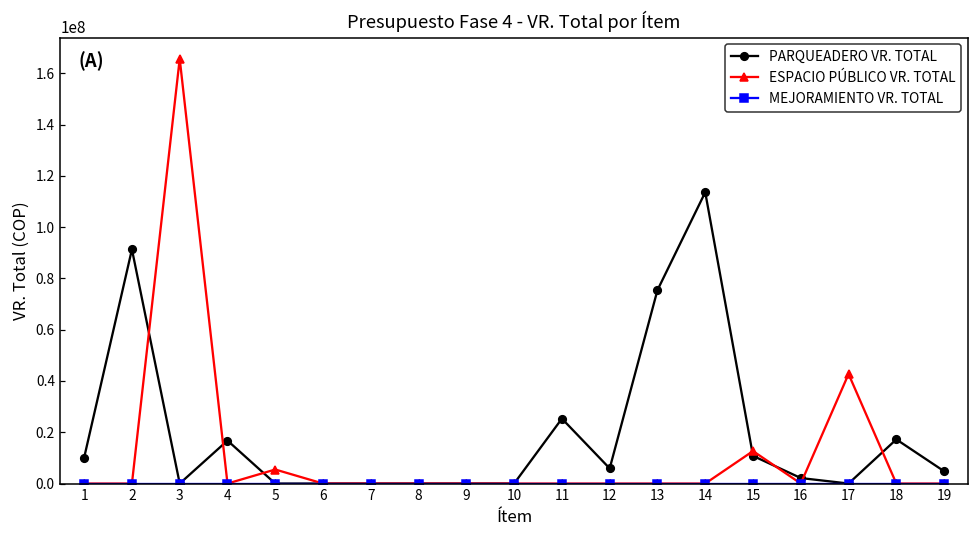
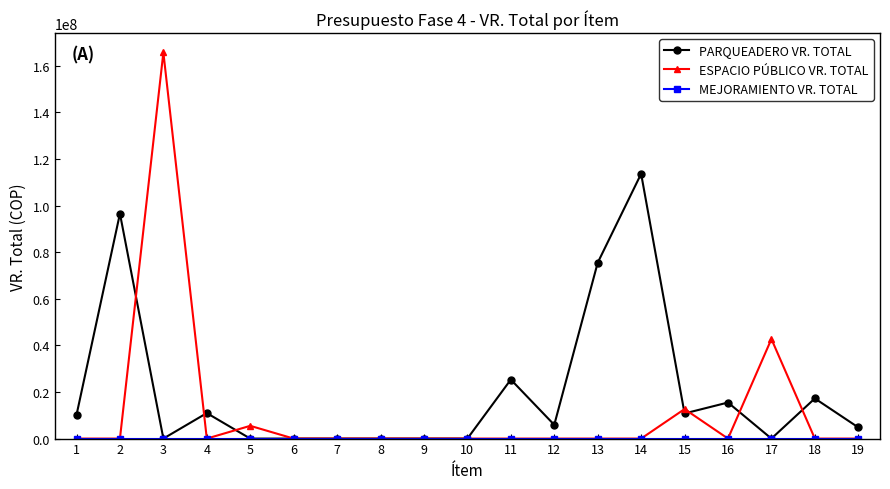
PARQUEADERO VR. TOTAL, 2: 91000000 -> 97000000
PARQUEADERO VR. TOTAL, 4: 17000000 -> 11000000
PARQUEADERO VR. TOTAL, 16: 2000000 -> 15000000
